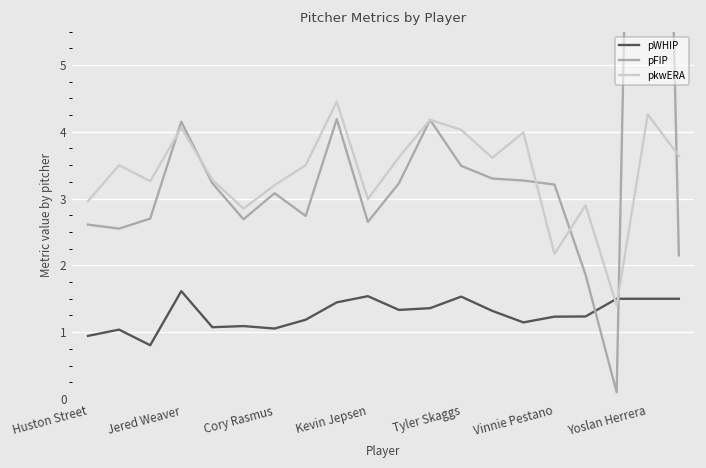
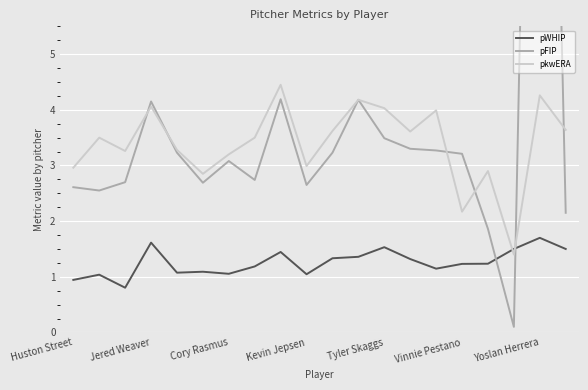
pWHIP, Kevin Jepsen: 1.5 -> 1.0
pWHIP, Yoslan Herrera: 1.5 -> 1.7
